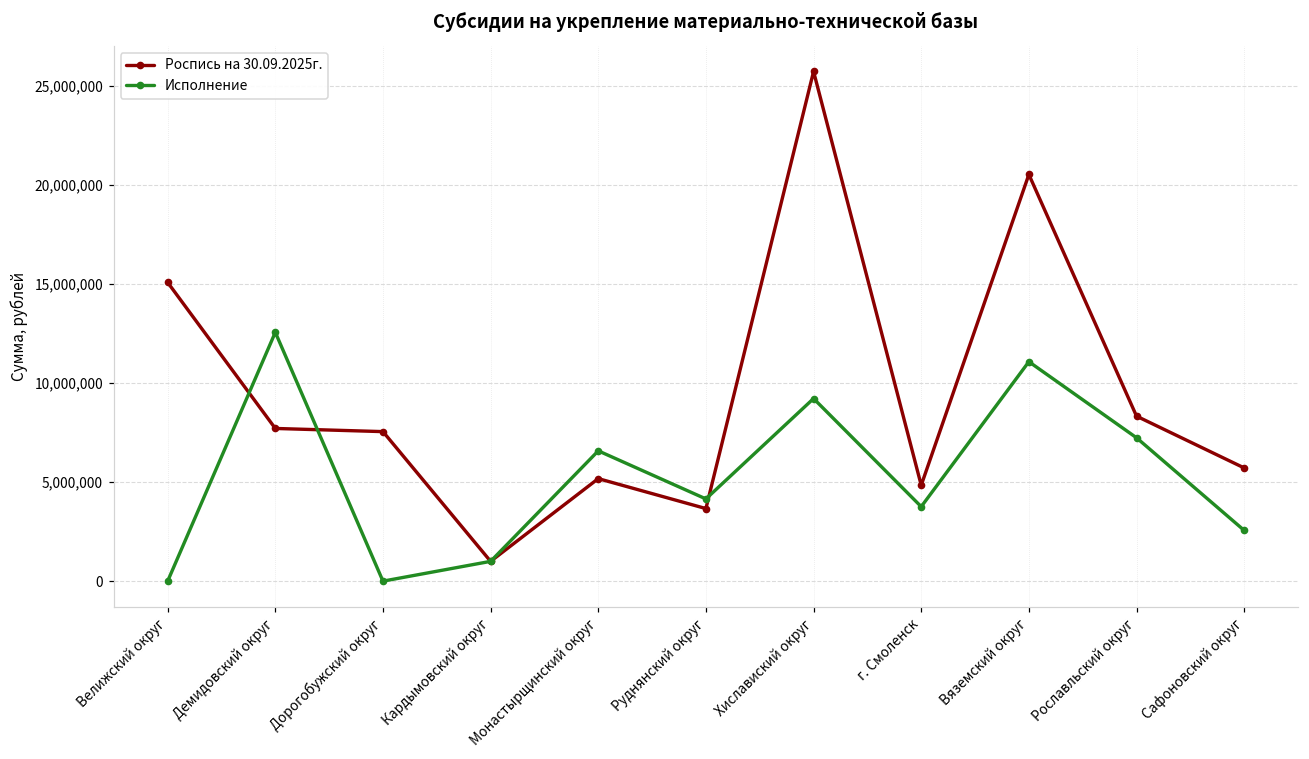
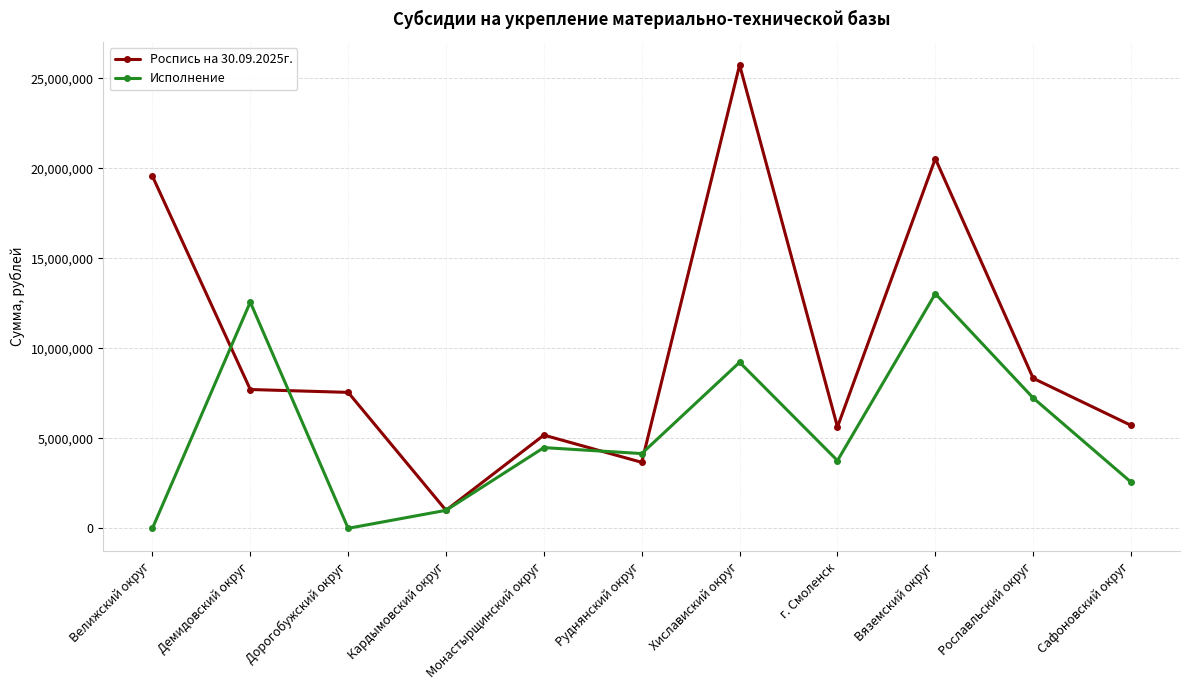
Роспись на 30.09.2025г., Велижский округ: 15,100,000 -> 19,600,000
Исполнение, Монастырщинский округ: 6,600,000 -> 4,500,000
Роспись на 30.09.2025г., г. Смоленск: 4,800,000 -> 5,600,000
Исполнение, Вяземский округ: 11,100,000 -> 13,000,000
